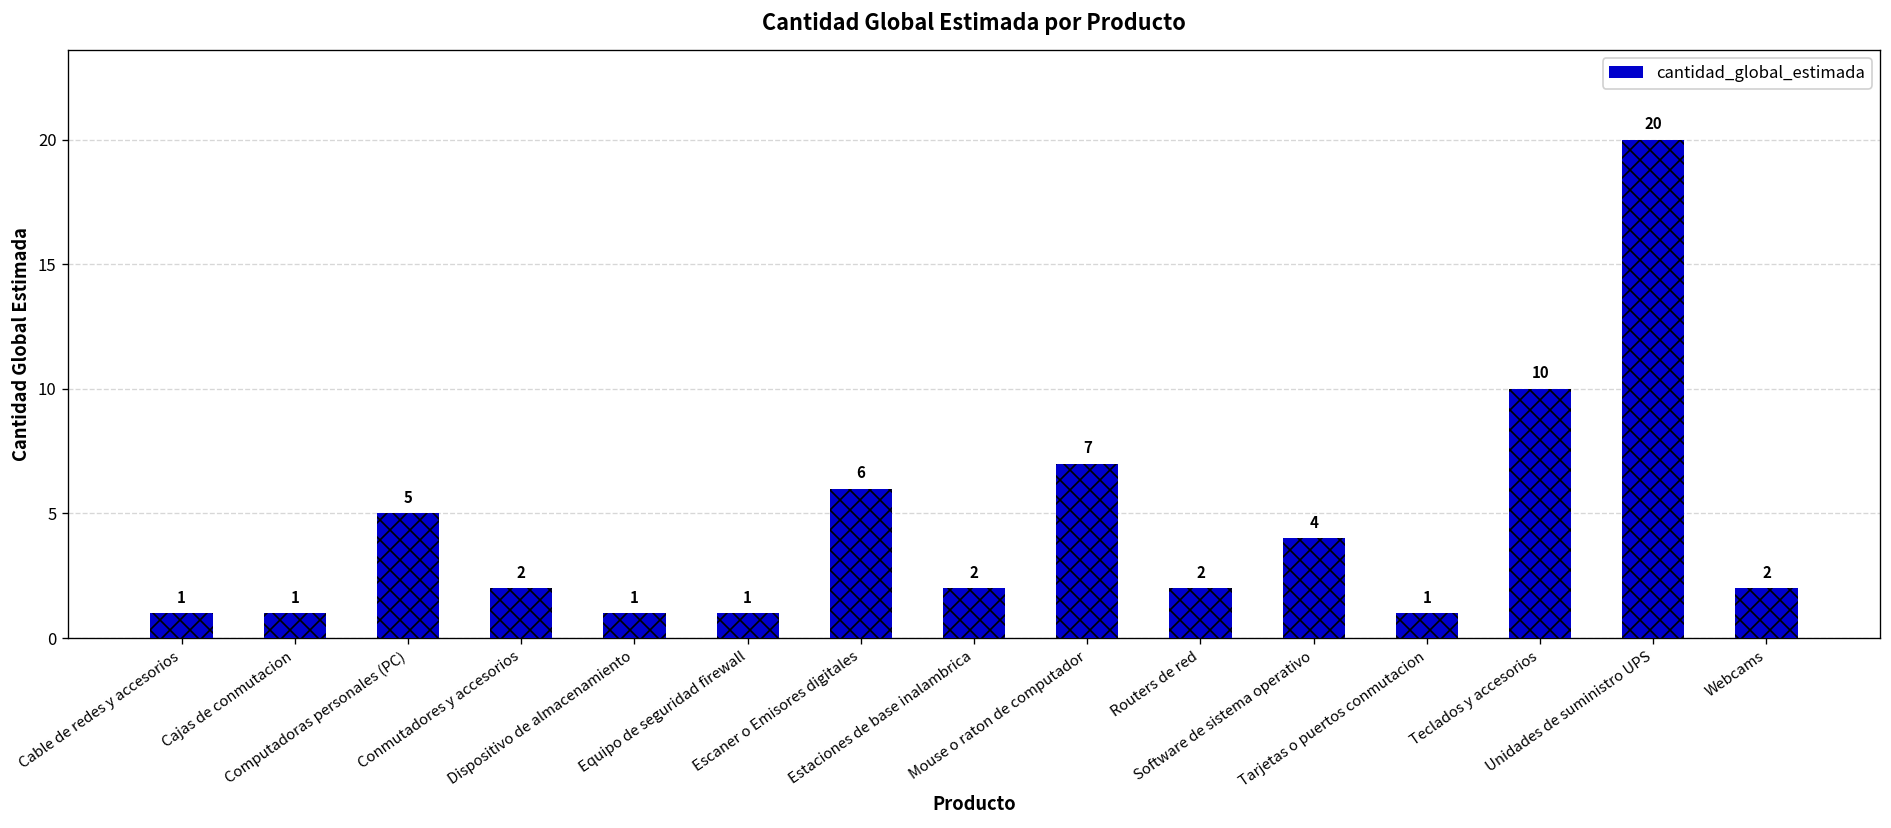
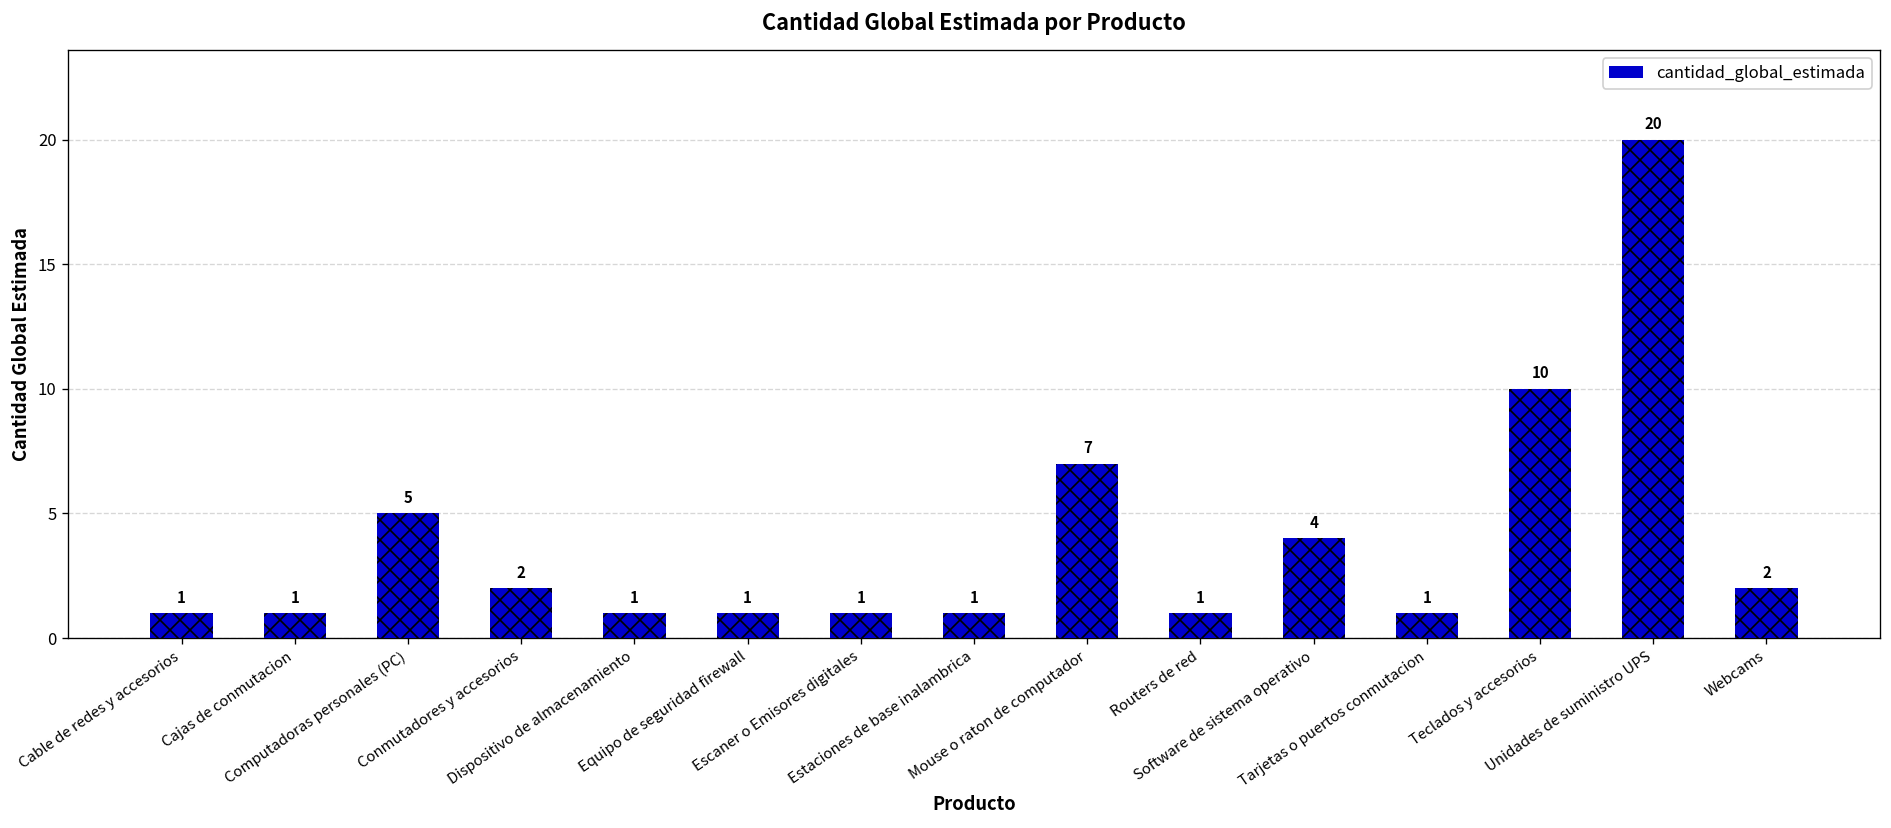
Escaner o Emisores digitales: 6 -> 1
Estaciones de base inalambrica: 2 -> 1
Routers de red: 2 -> 1
